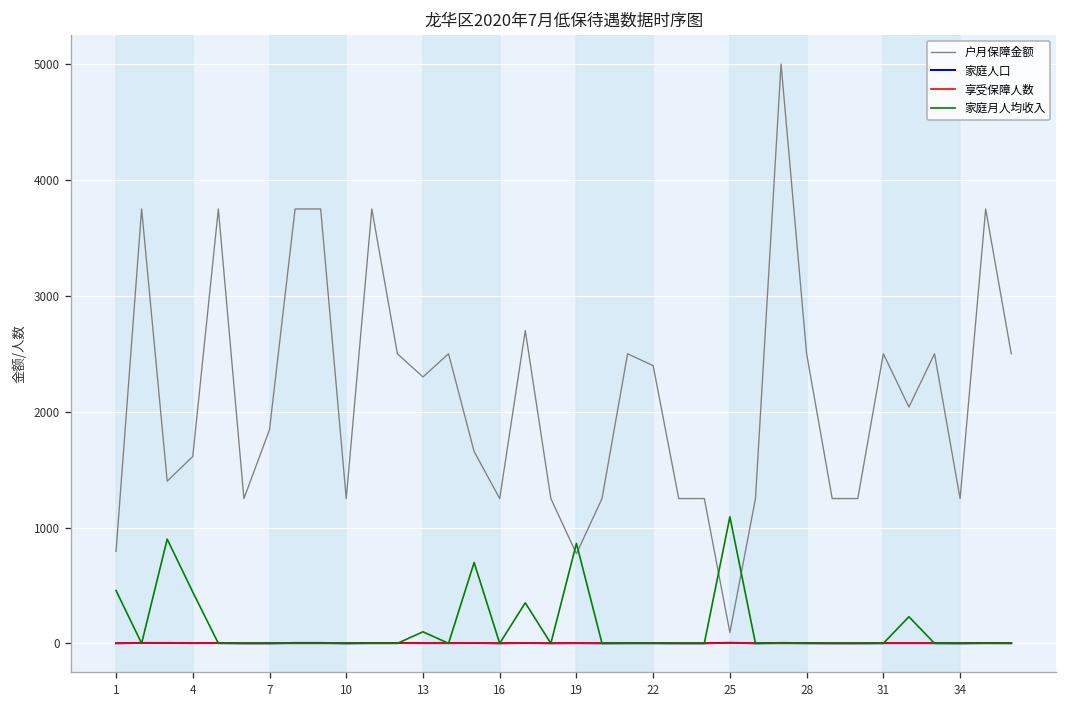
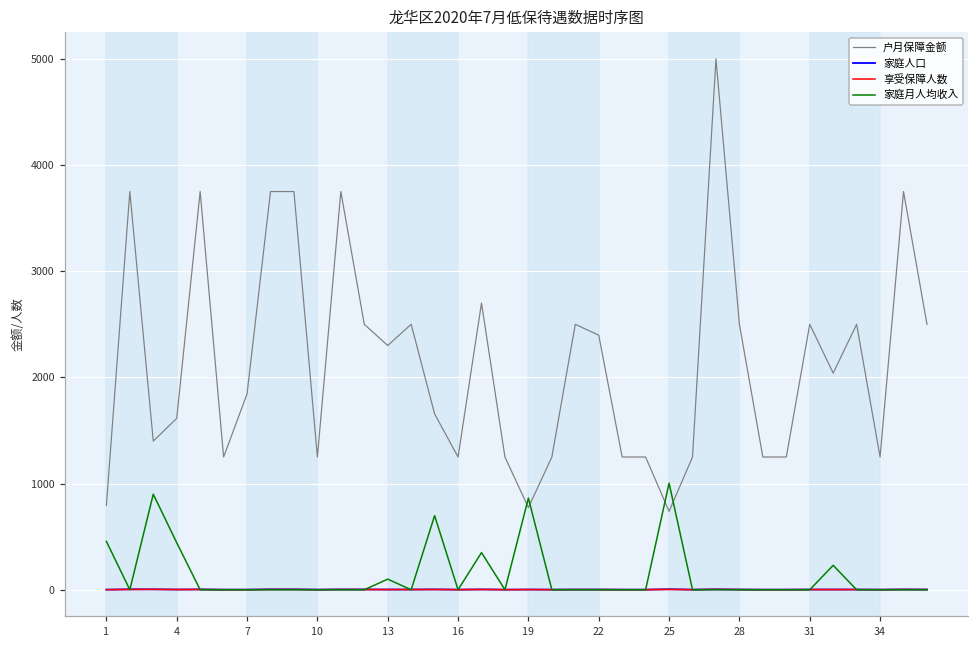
户月保障金额, 25: 100 -> 700
家庭月人均收入, 25: 1100 -> 1000
